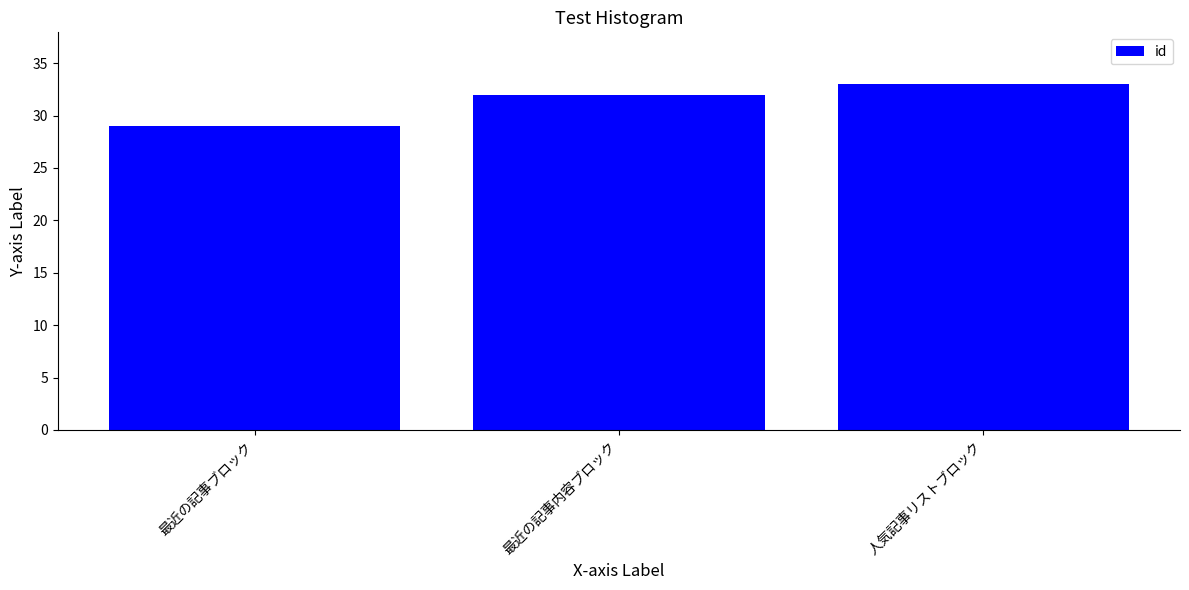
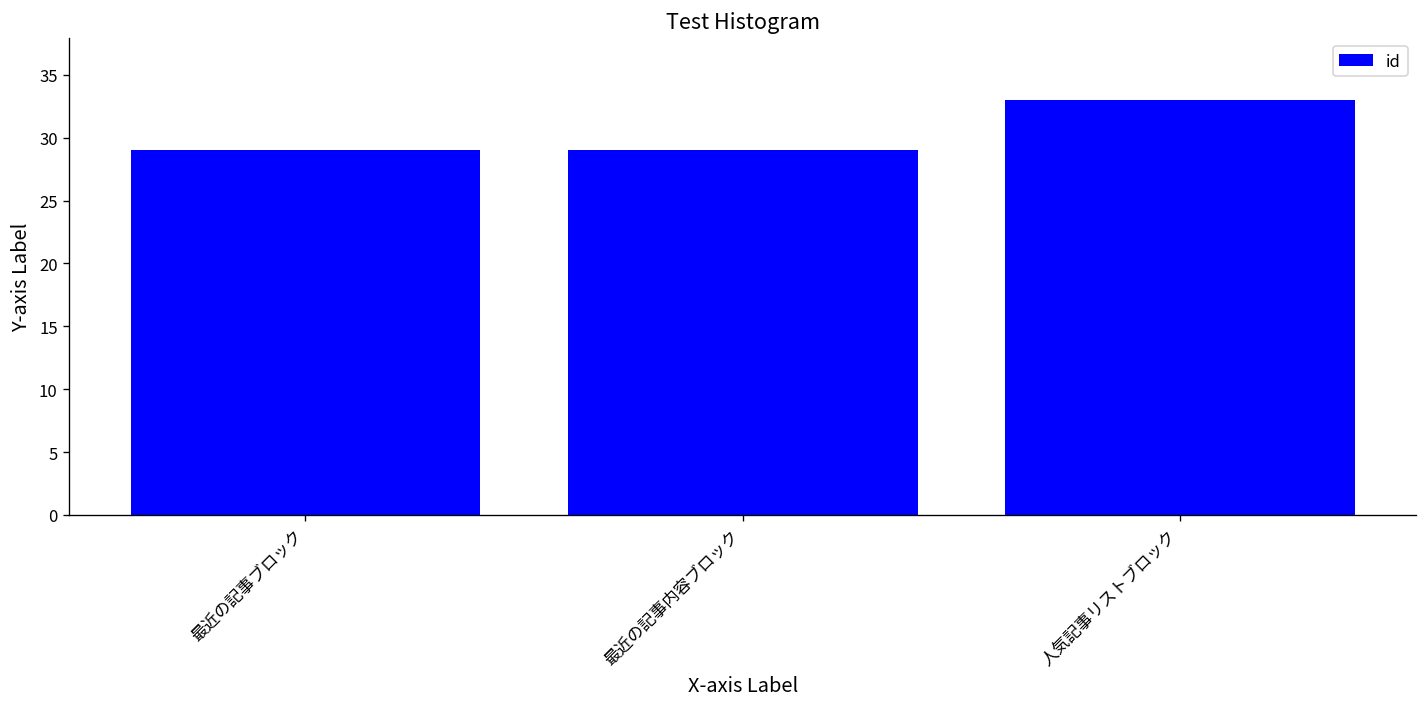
最近の記事内容ブロック: 32 -> 29
